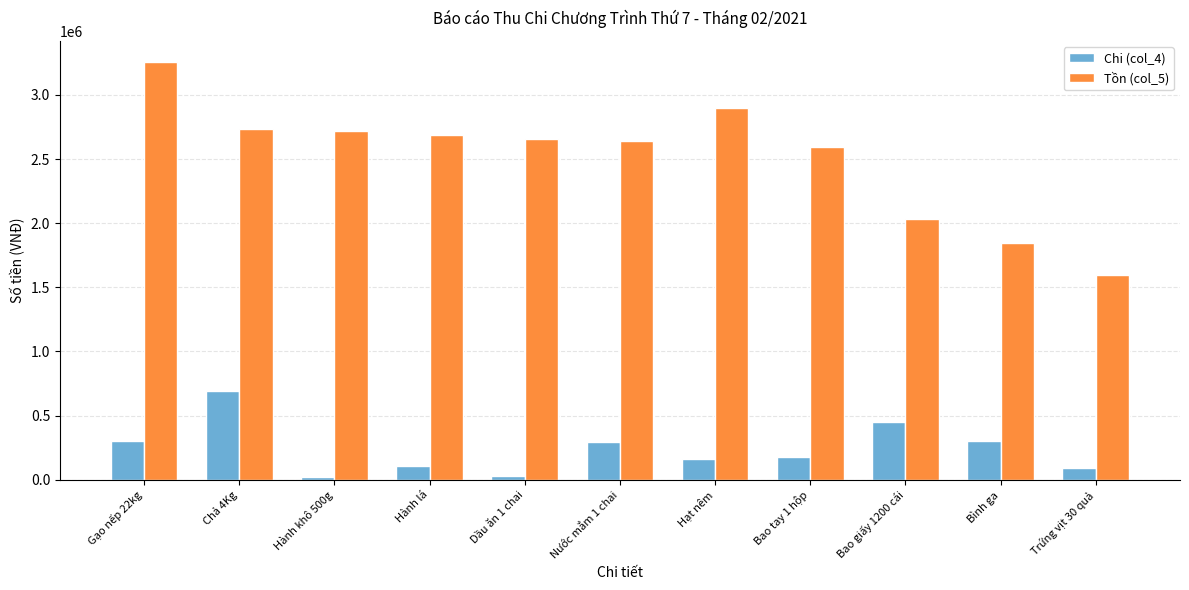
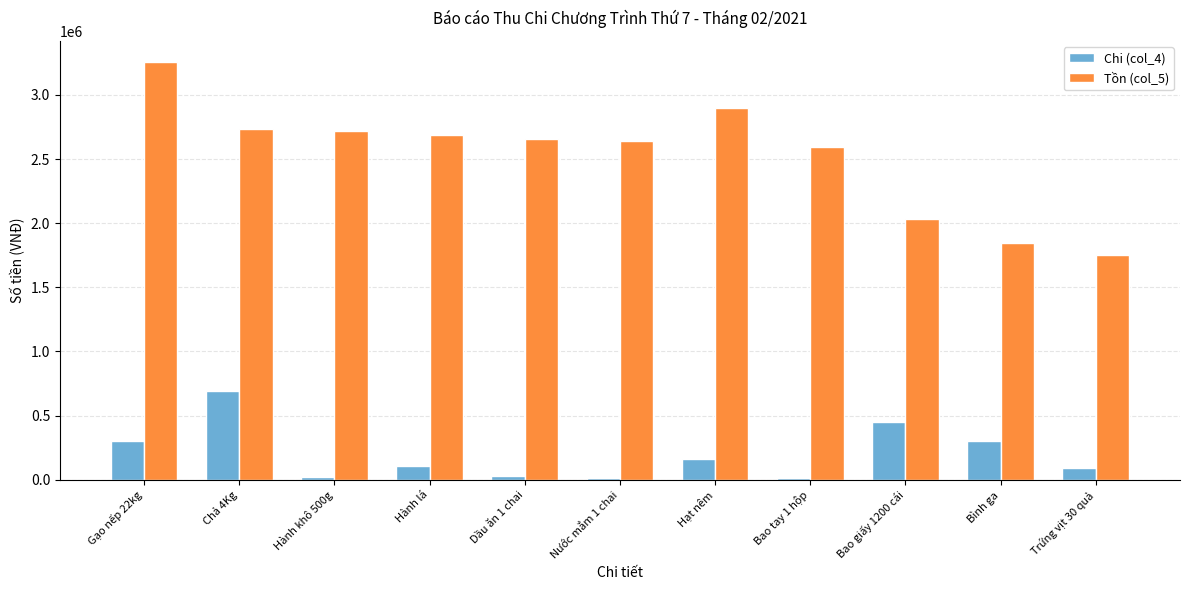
Chi (col_4), Nước mắm 1 chai: 290000 -> 20000
Chi (col_4), Bao tay 1 hộp: 180000 -> 10000
Tồn (col_5), Trứng vịt 30 quả: 1590000 -> 1760000
